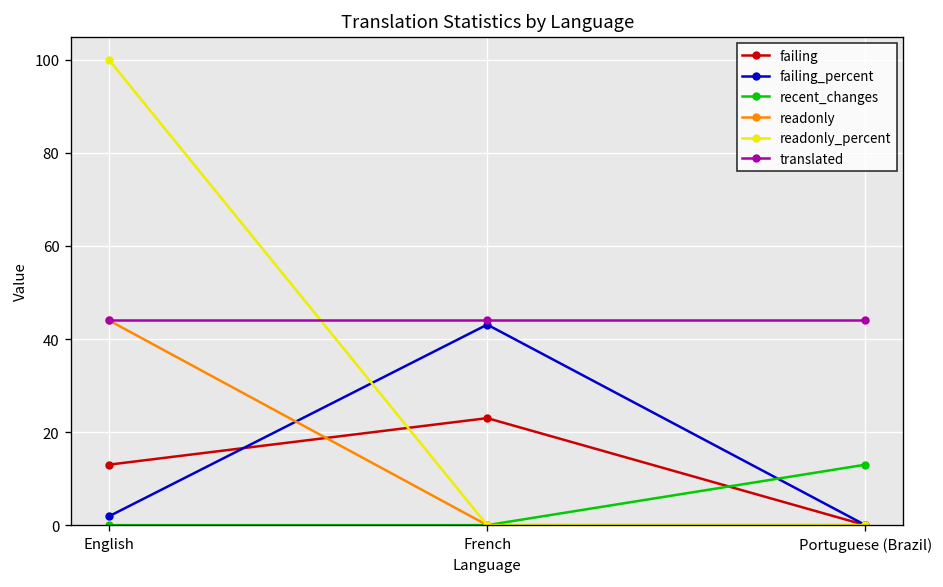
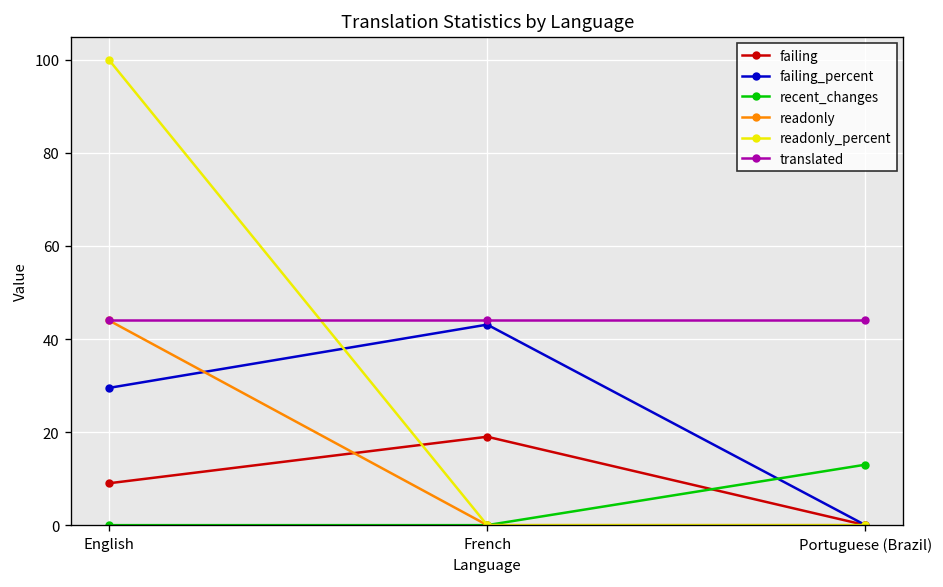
failing, English: 13 -> 9
failing_percent, English: 2 -> 30
failing, French: 23 -> 19
